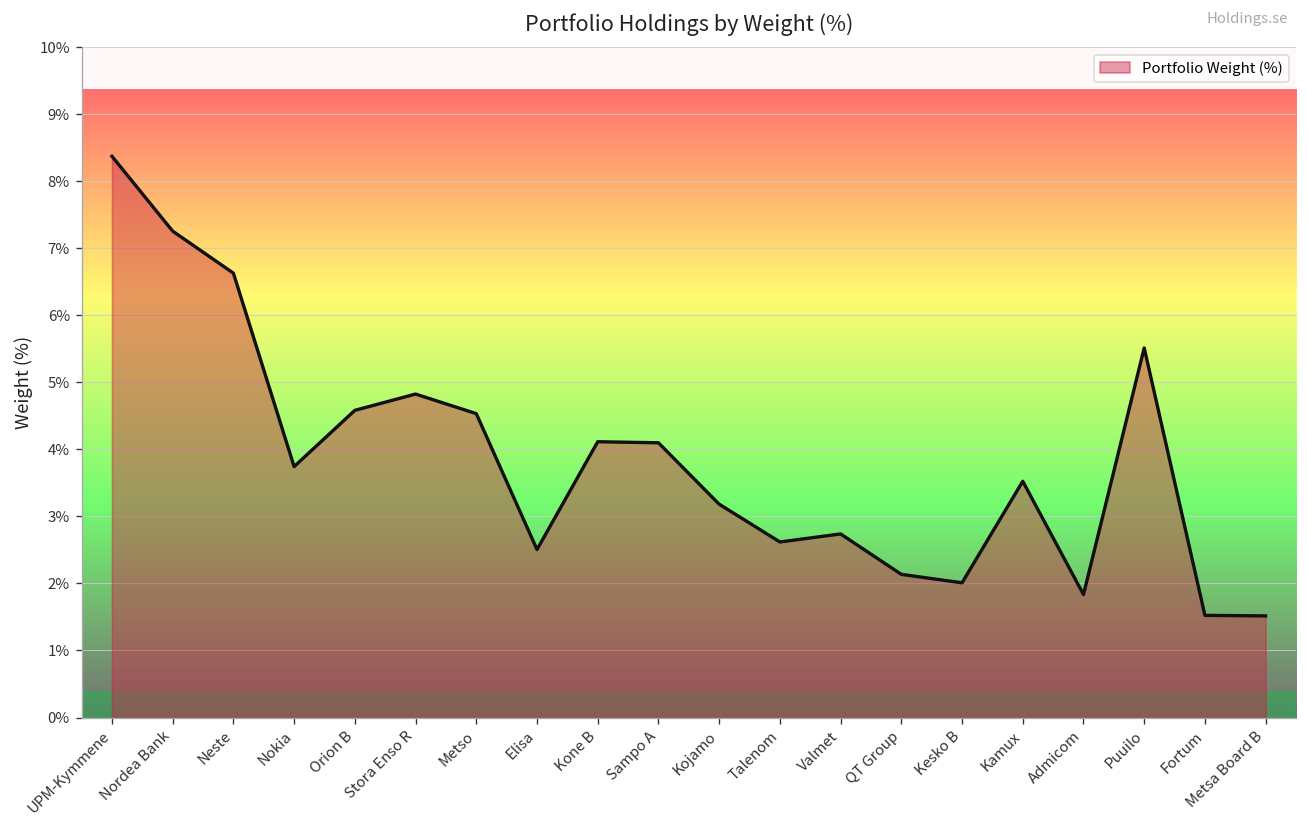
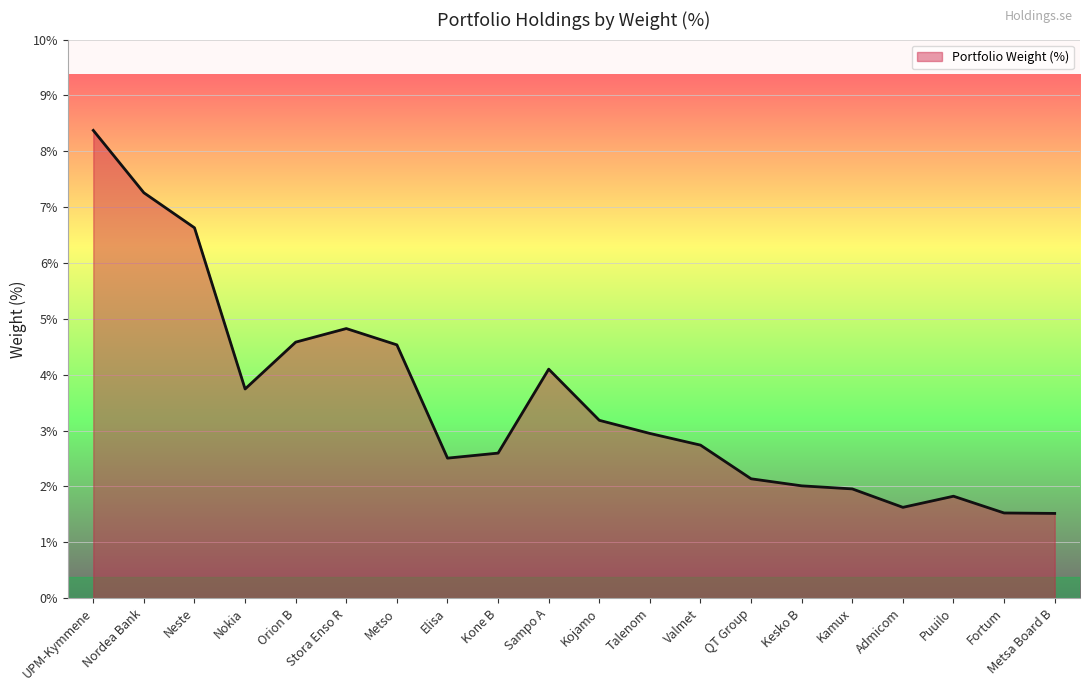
Kone B: 4.1% -> 2.6%
Talenom: 2.6% -> 2.9%
Kamux: 3.5% -> 2.0%
Admicom: 1.8% -> 1.6%
Puuilo: 5.5% -> 1.8%
